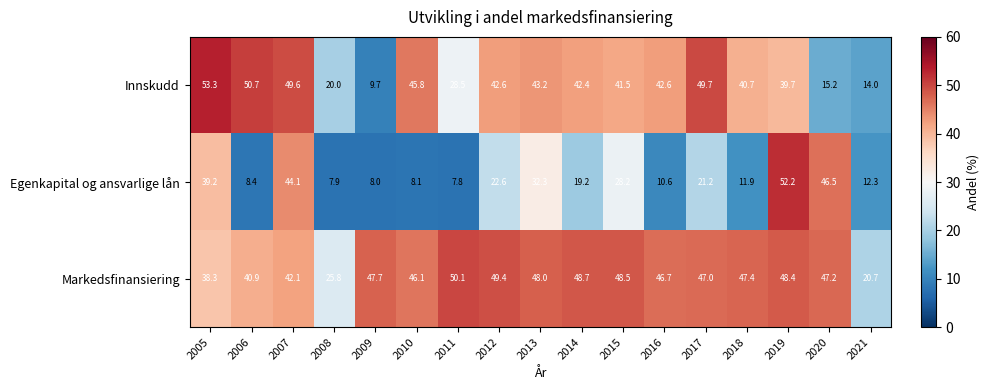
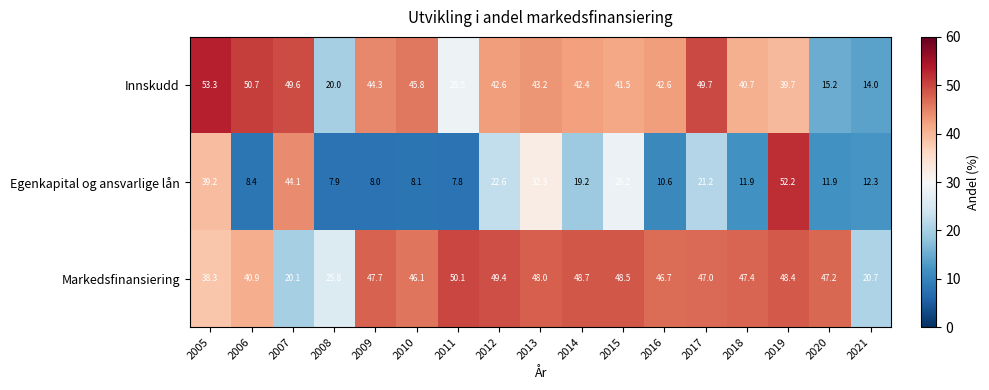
Innskudd, 2009: 9.7 -> 44.3
Egenkapital og ansvarlige lån, 2020: 46.5 -> 11.9
Markedsfinansiering, 2007: 42.1 -> 20.1
